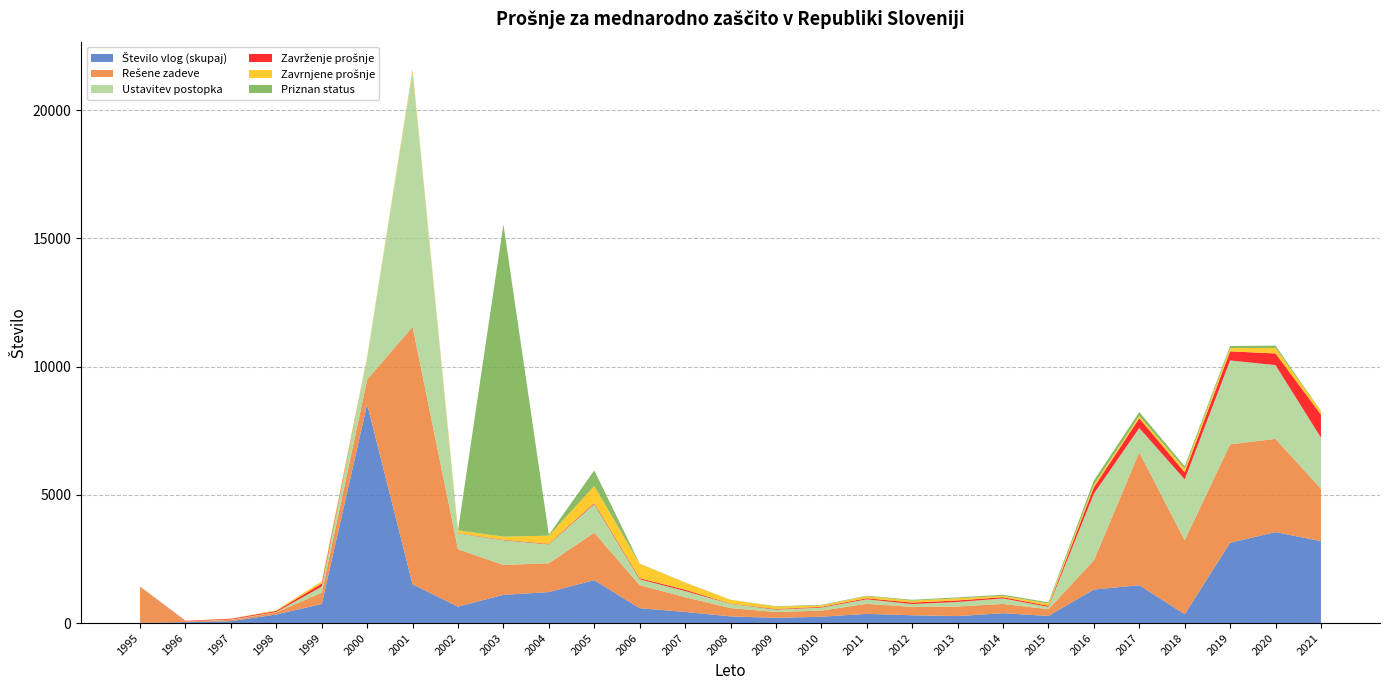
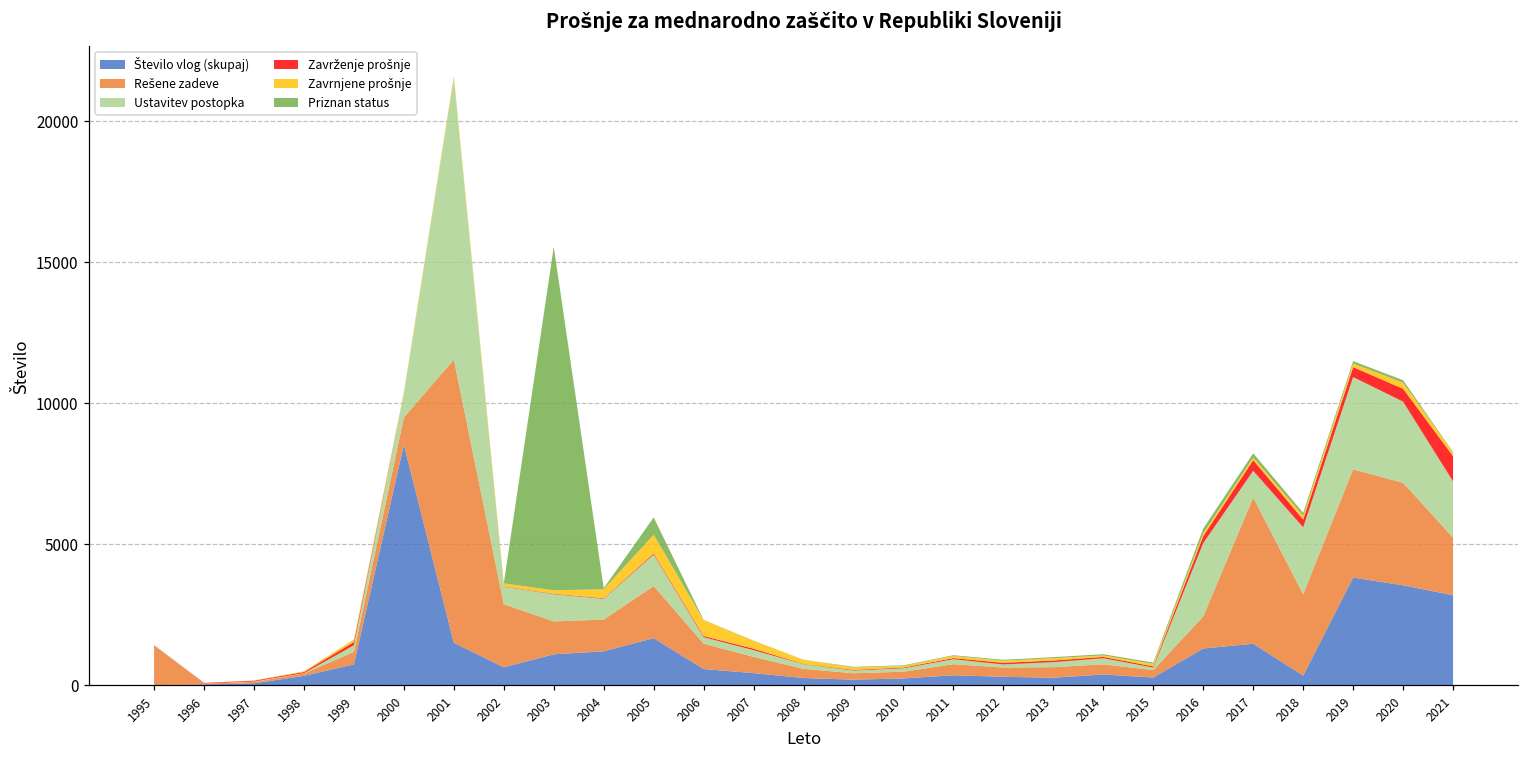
Število vlog (skupaj), 2019: 3100 -> 3800
